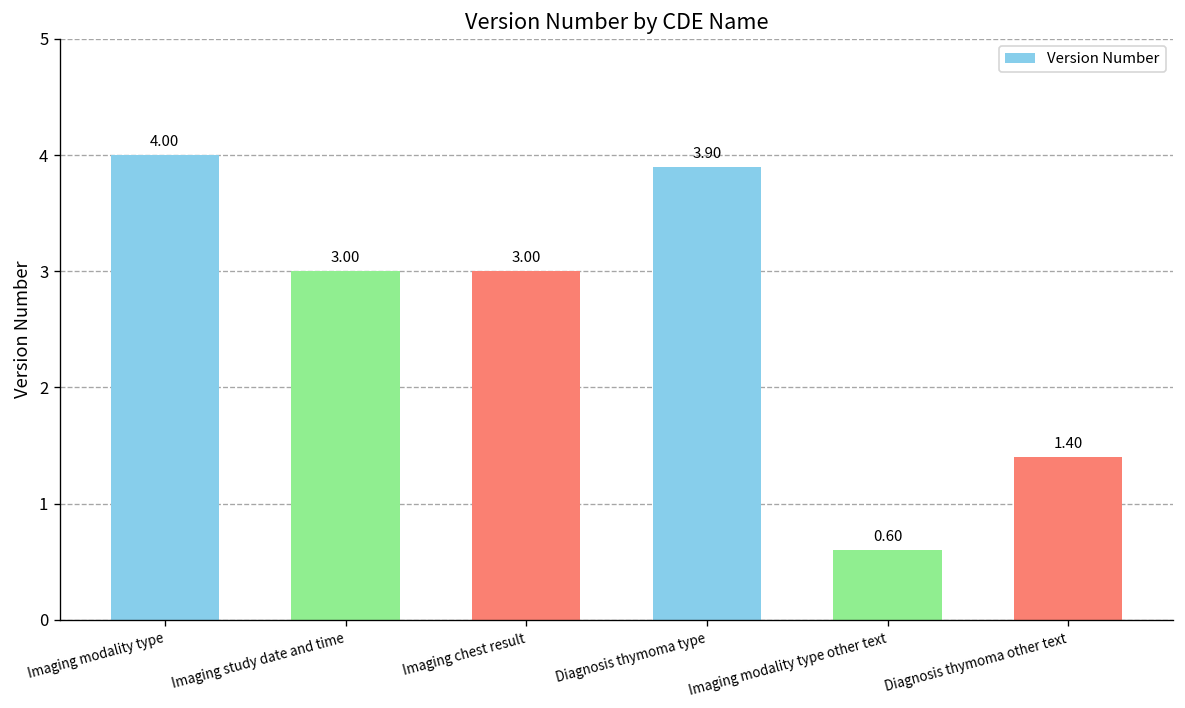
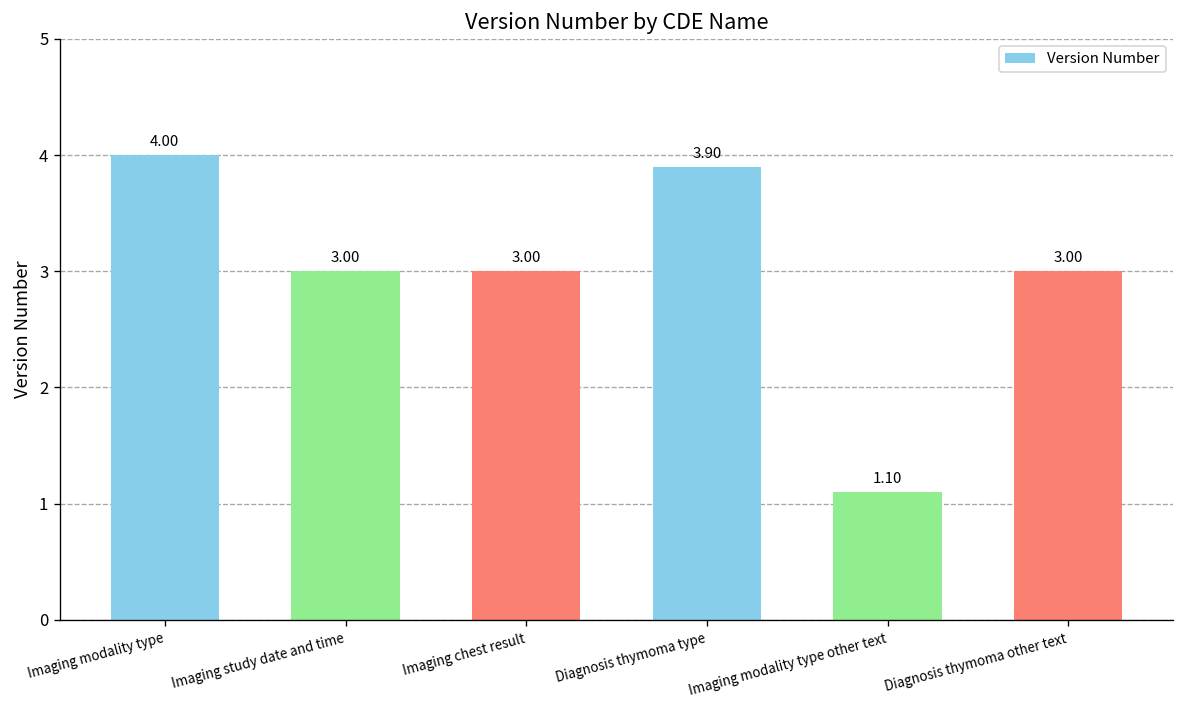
Imaging modality type other text: 0.60 -> 1.10
Diagnosis thymoma other text: 1.40 -> 3.00
